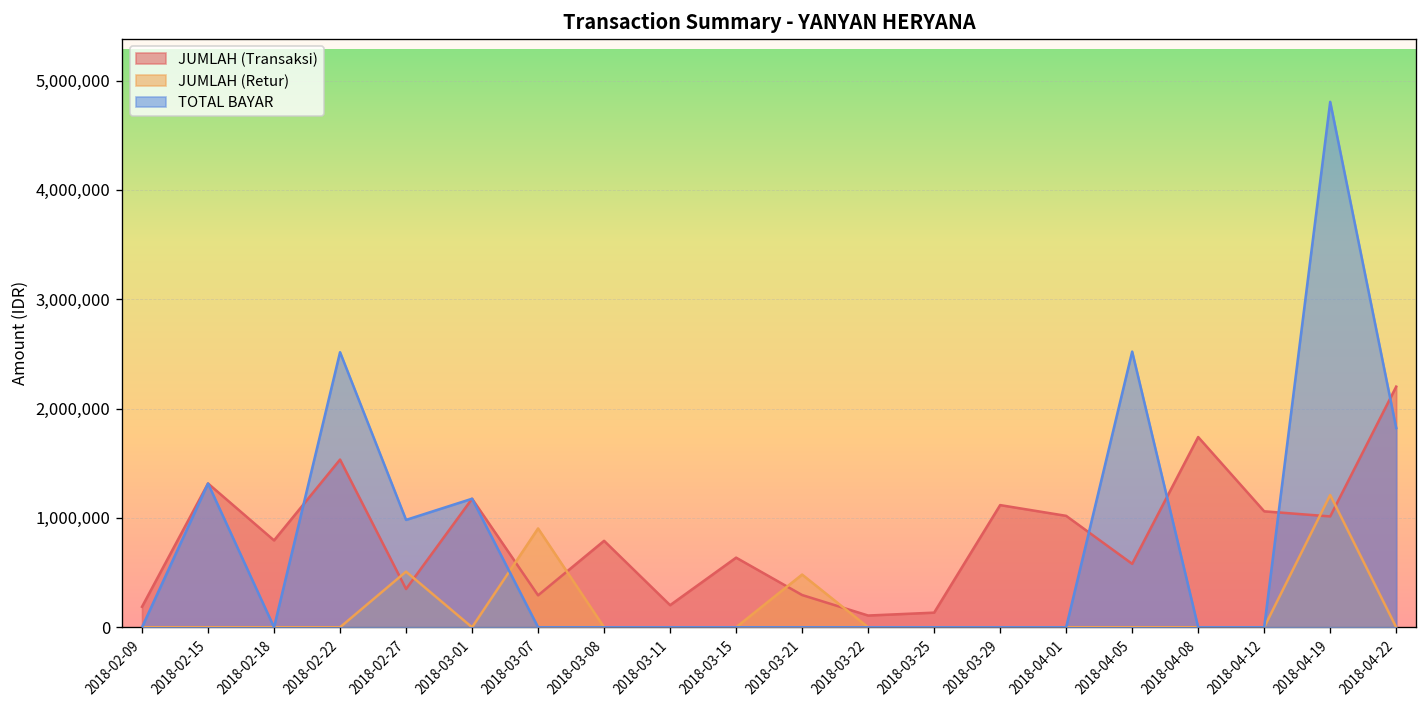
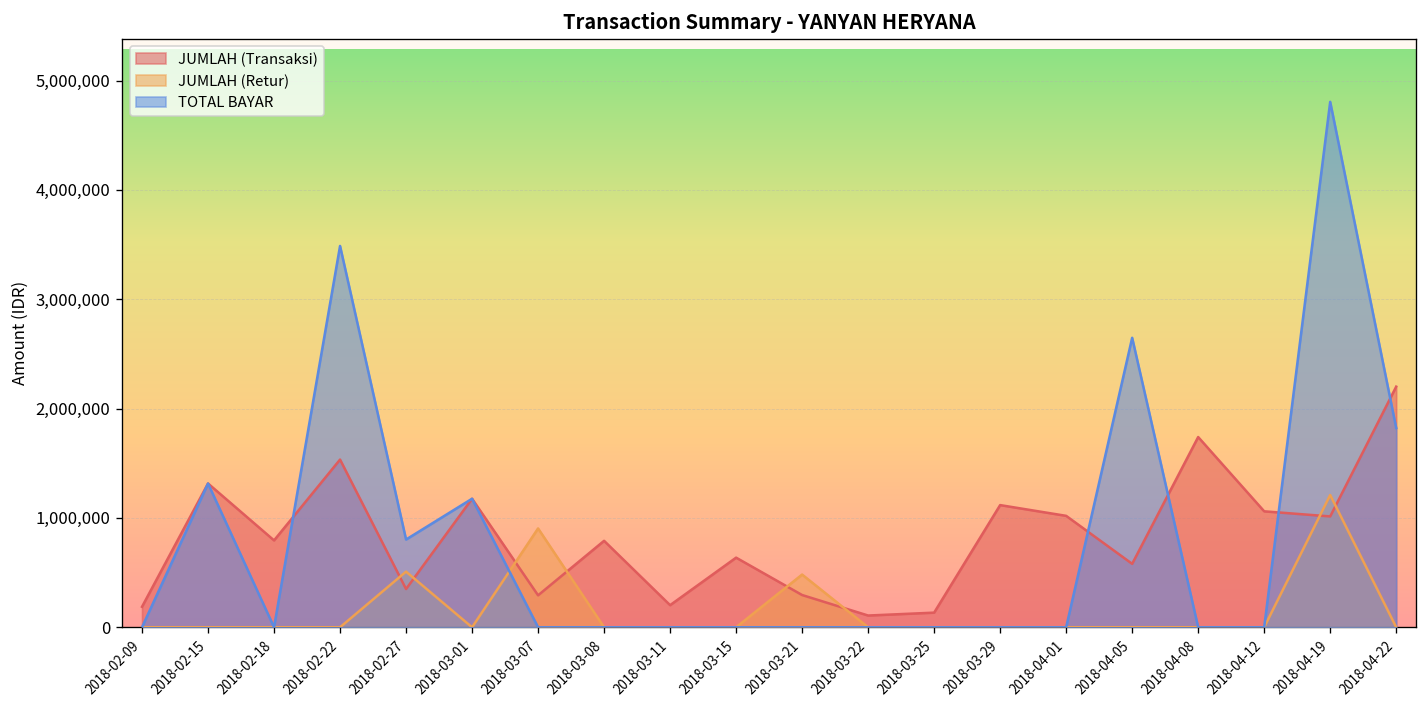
TOTAL BAYAR, 2018-02-22: 2,500,000 -> 3,500,000
TOTAL BAYAR, 2018-02-27: 1,000,000 -> 800,000
TOTAL BAYAR, 2018-04-05: 2,500,000 -> 2,600,000
